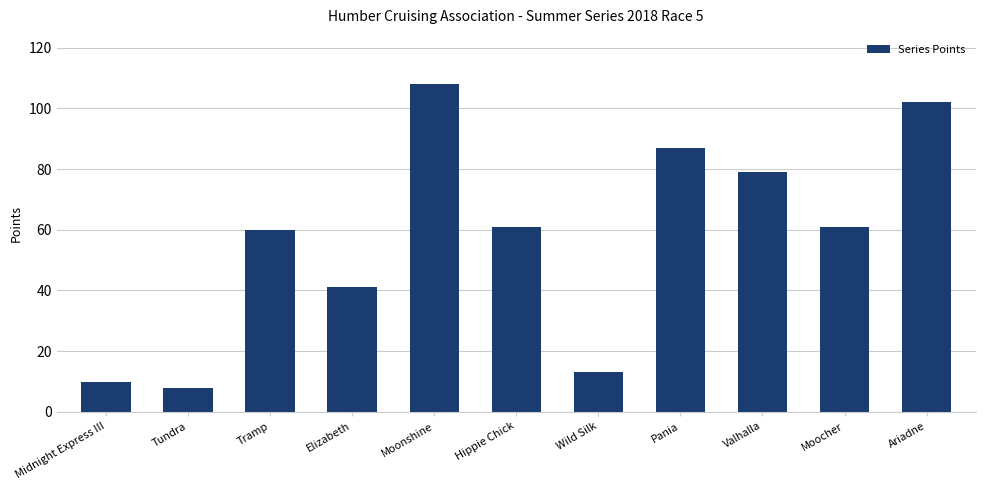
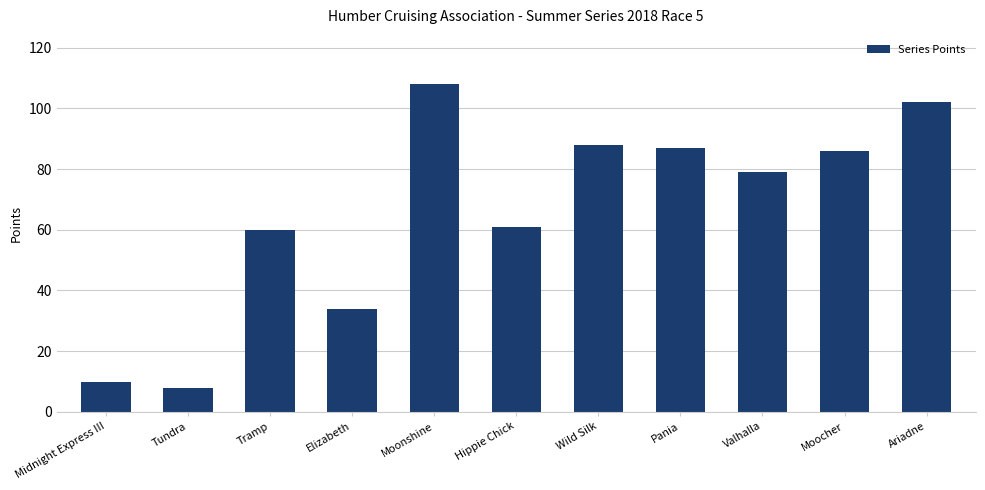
Elizabeth: 41 -> 34
Wild Silk: 13 -> 88
Moocher: 61 -> 86
